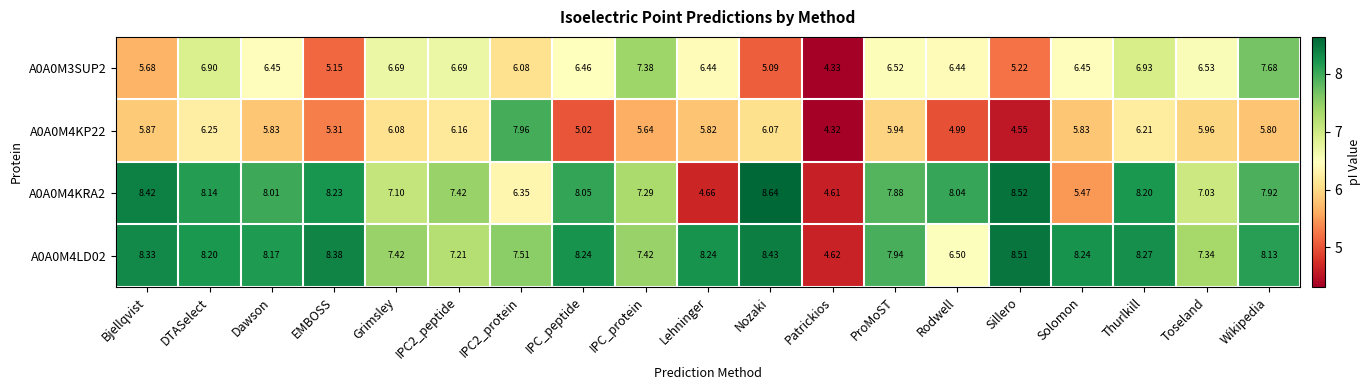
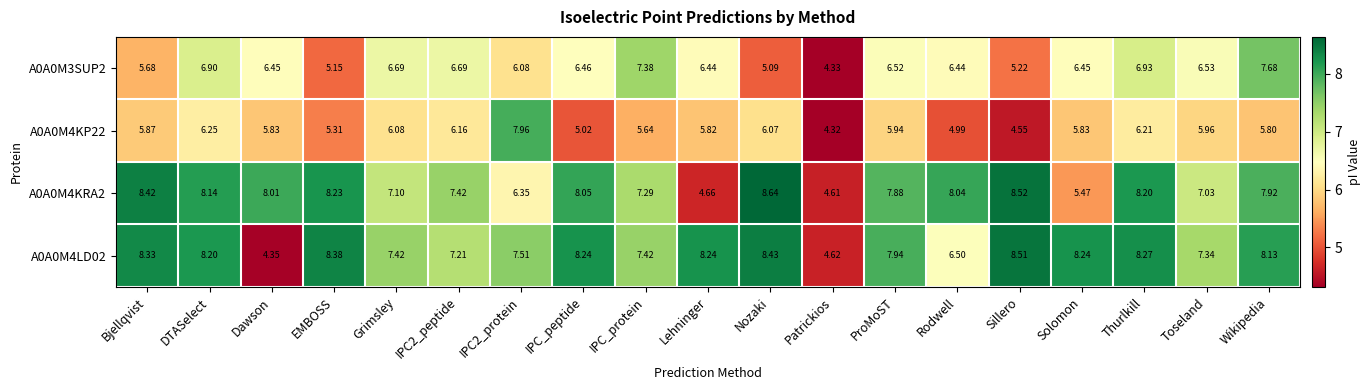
A0A0M4LD02, Dawson: 8.17 -> 4.35
